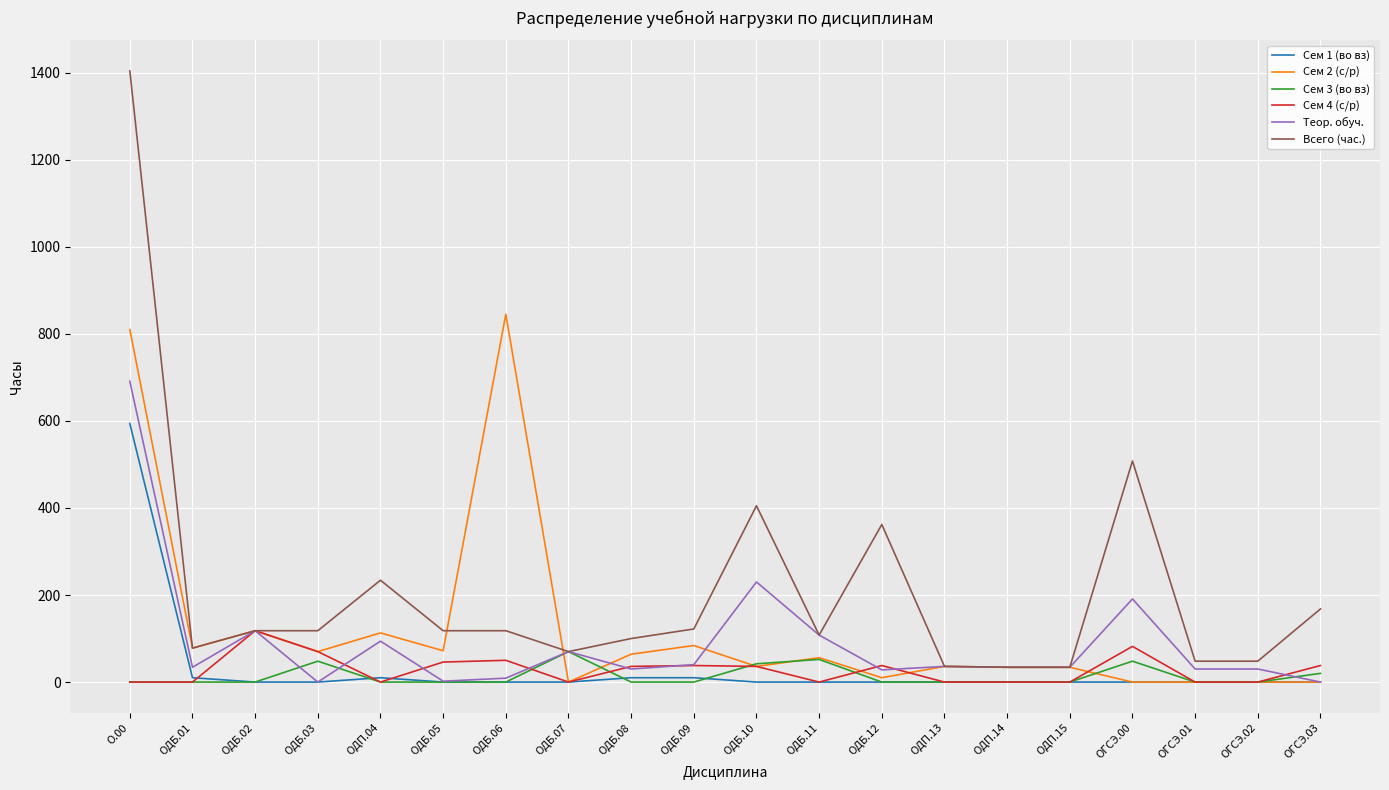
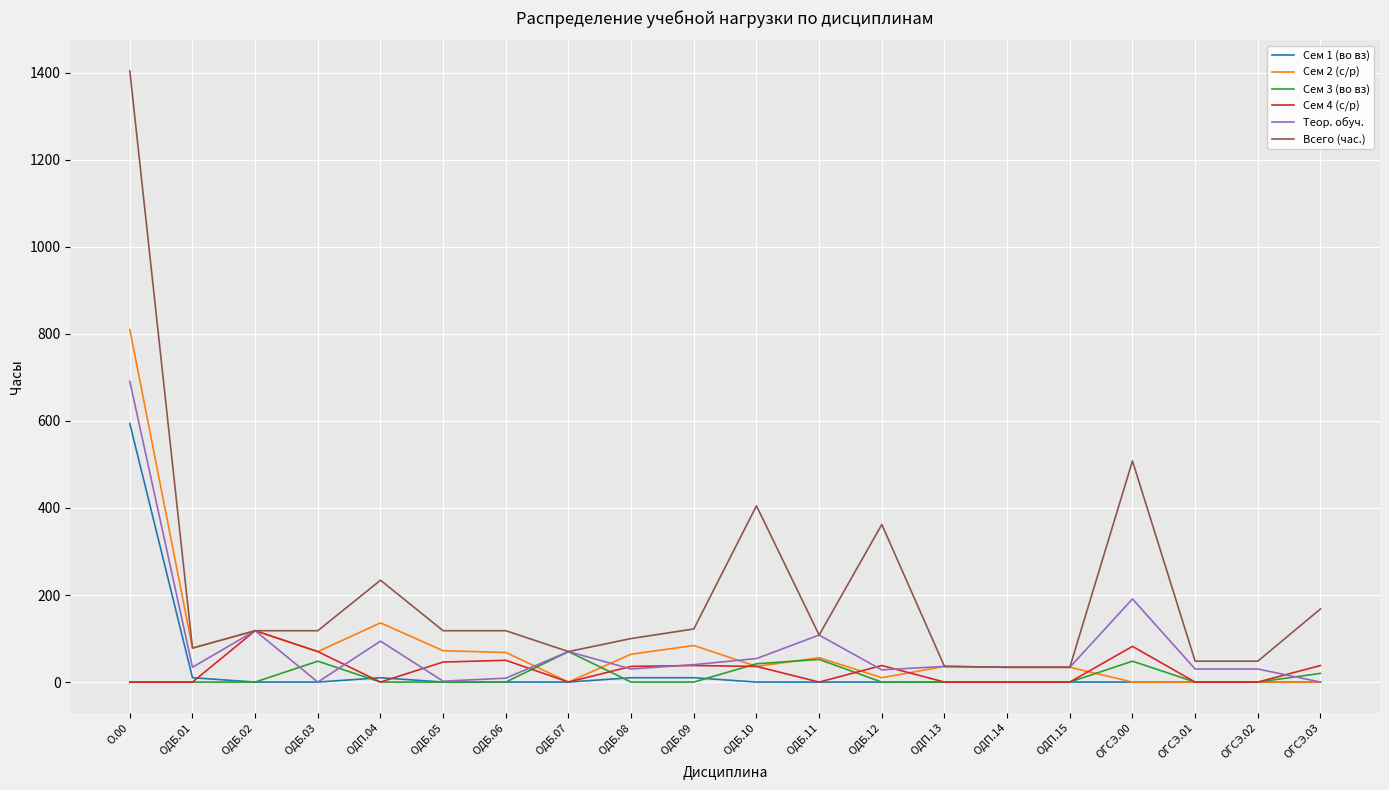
Сем 2 (с/р), ОДП.04: 110 -> 140
Сем 2 (с/р), ОДБ.06: 850 -> 70
Теор. обуч., ОДБ.10: 230 -> 50
